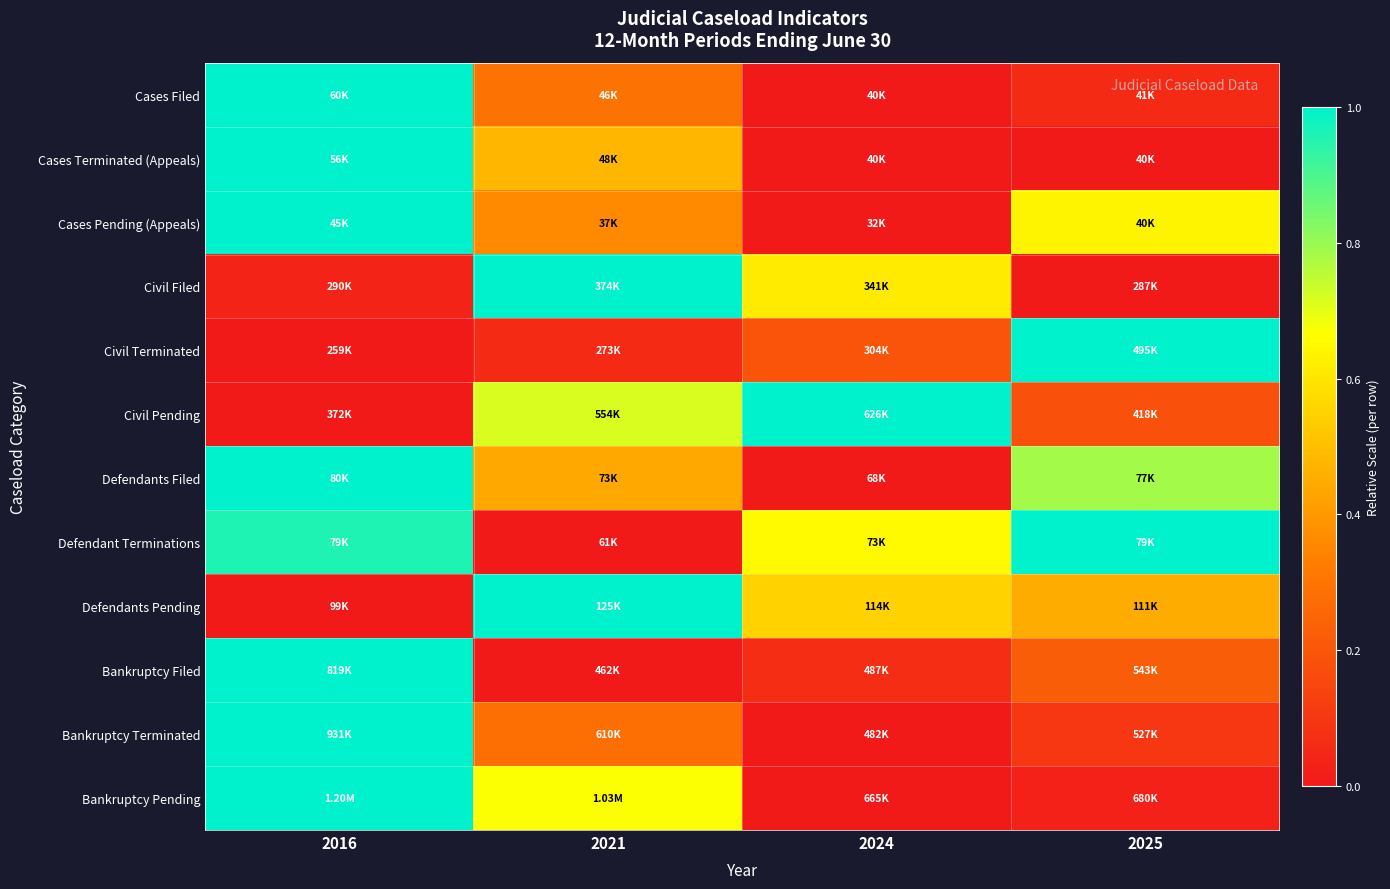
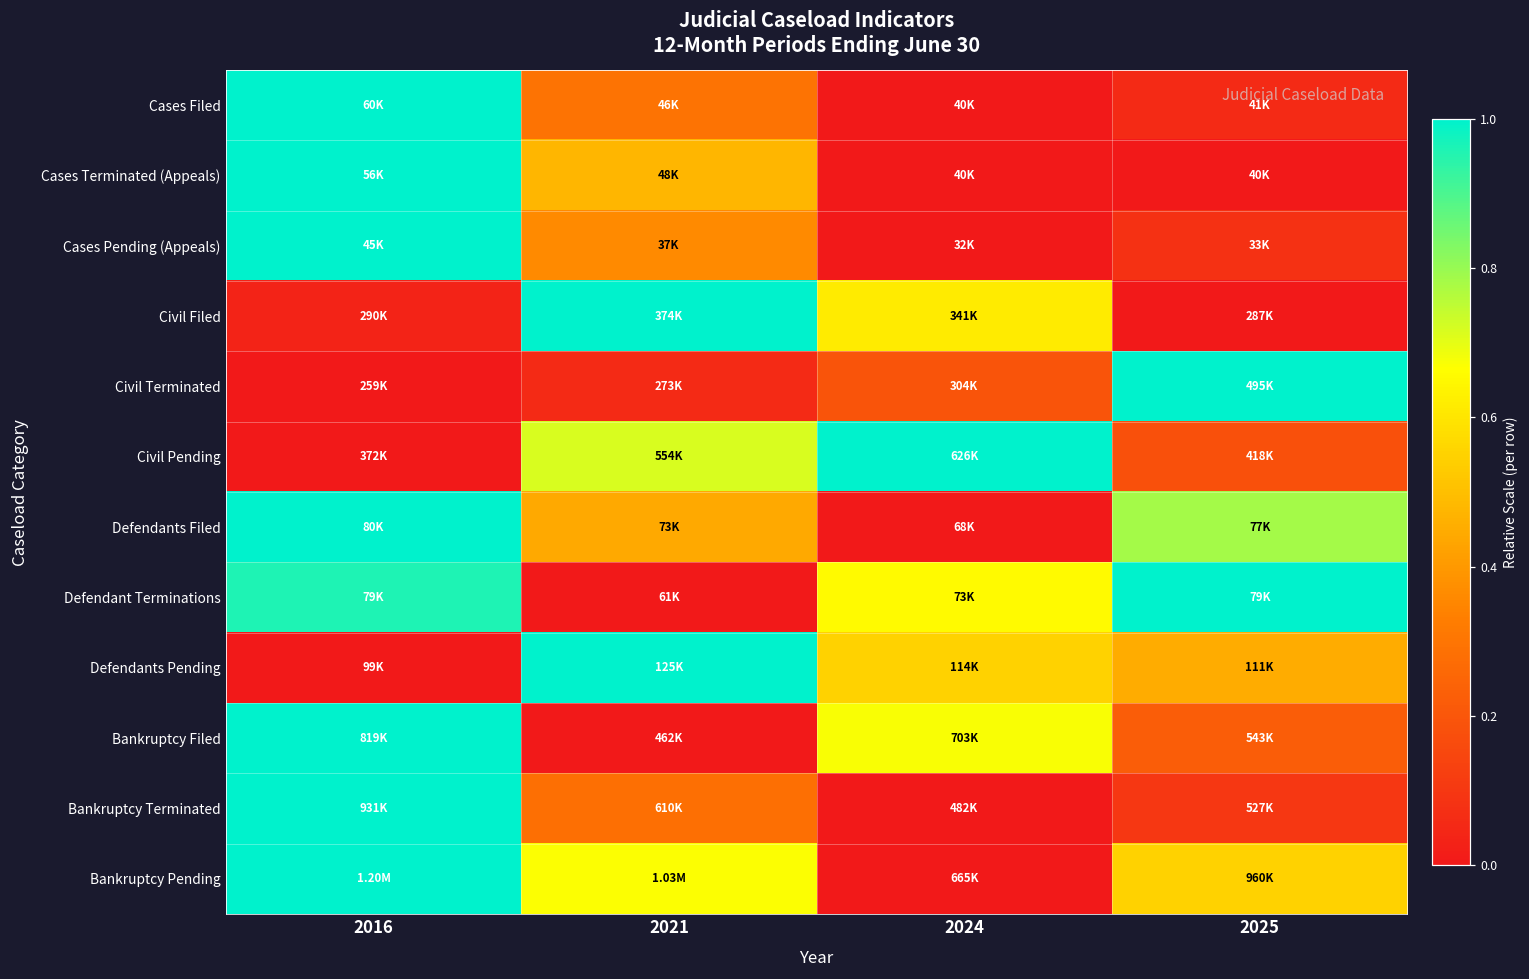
Cases Pending (Appeals), 2025: 40K -> 33K
Bankruptcy Filed, 2024: 487K -> 703K
Bankruptcy Pending, 2025: 680K -> 960K
